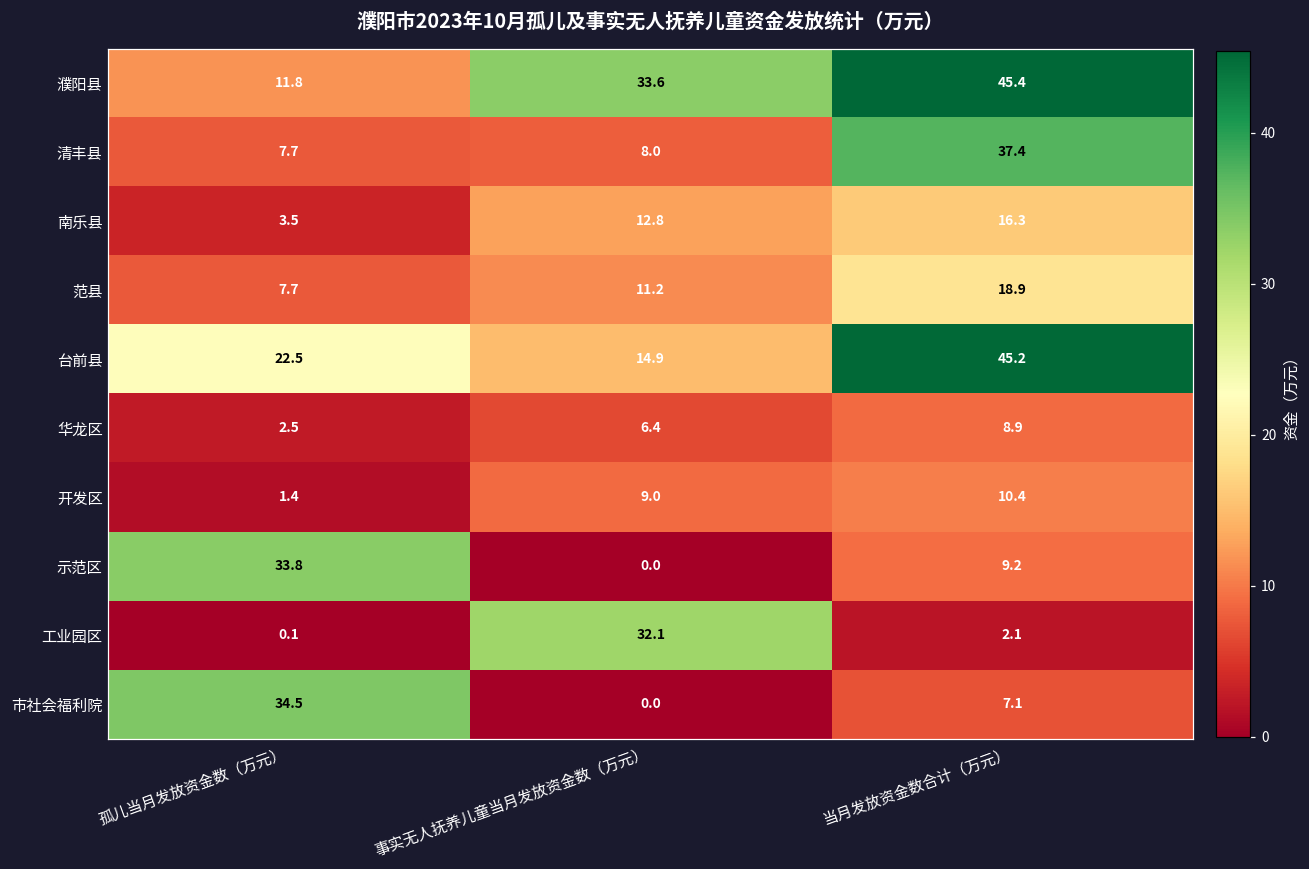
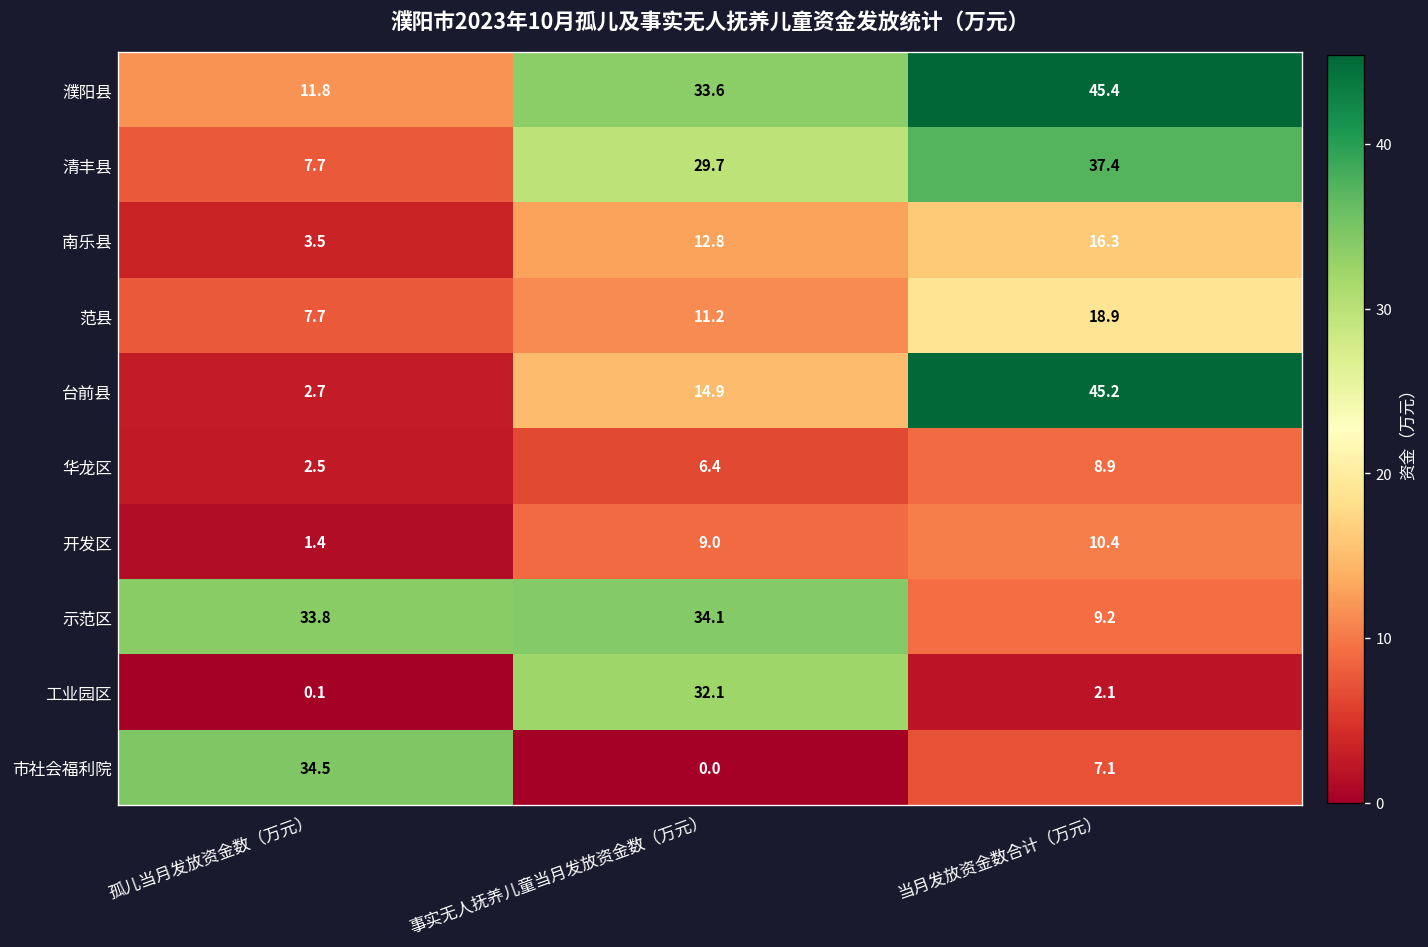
清丰县, 事实无人抚养儿童当月发放资金数（万元）: 8.0 -> 29.7
台前县, 孤儿当月发放资金数（万元）: 22.5 -> 2.7
示范区, 事实无人抚养儿童当月发放资金数（万元）: 0.0 -> 34.1
